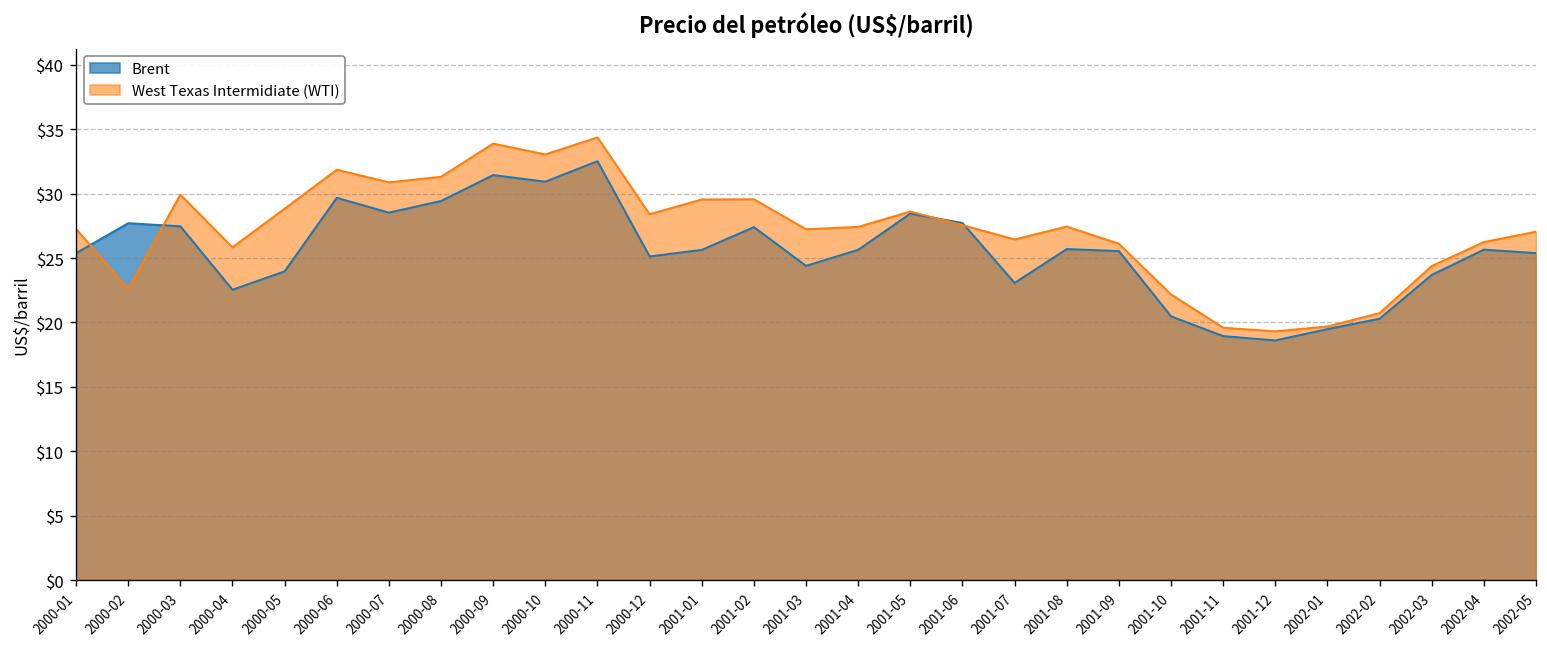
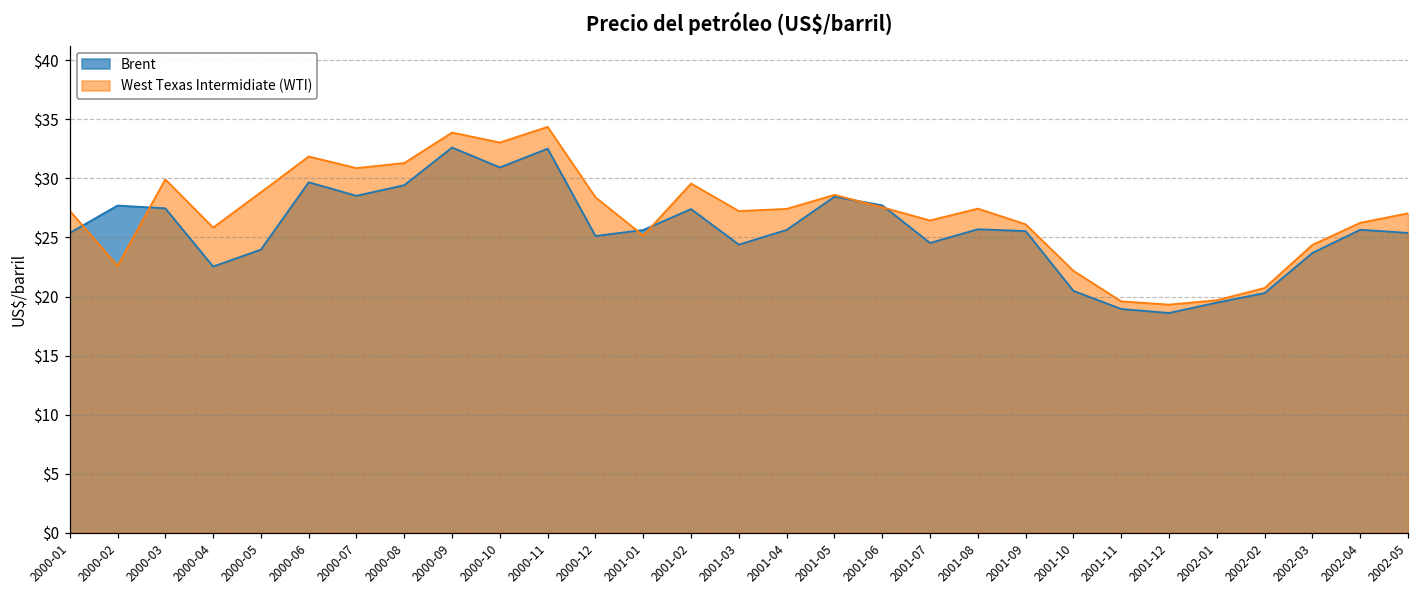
Brent, 2000-09: $31.4 -> $32.6
West Texas Intermidiate (WTI), 2001-01: $29.6 -> $25.2
Brent, 2001-07: $23.1 -> $24.5
